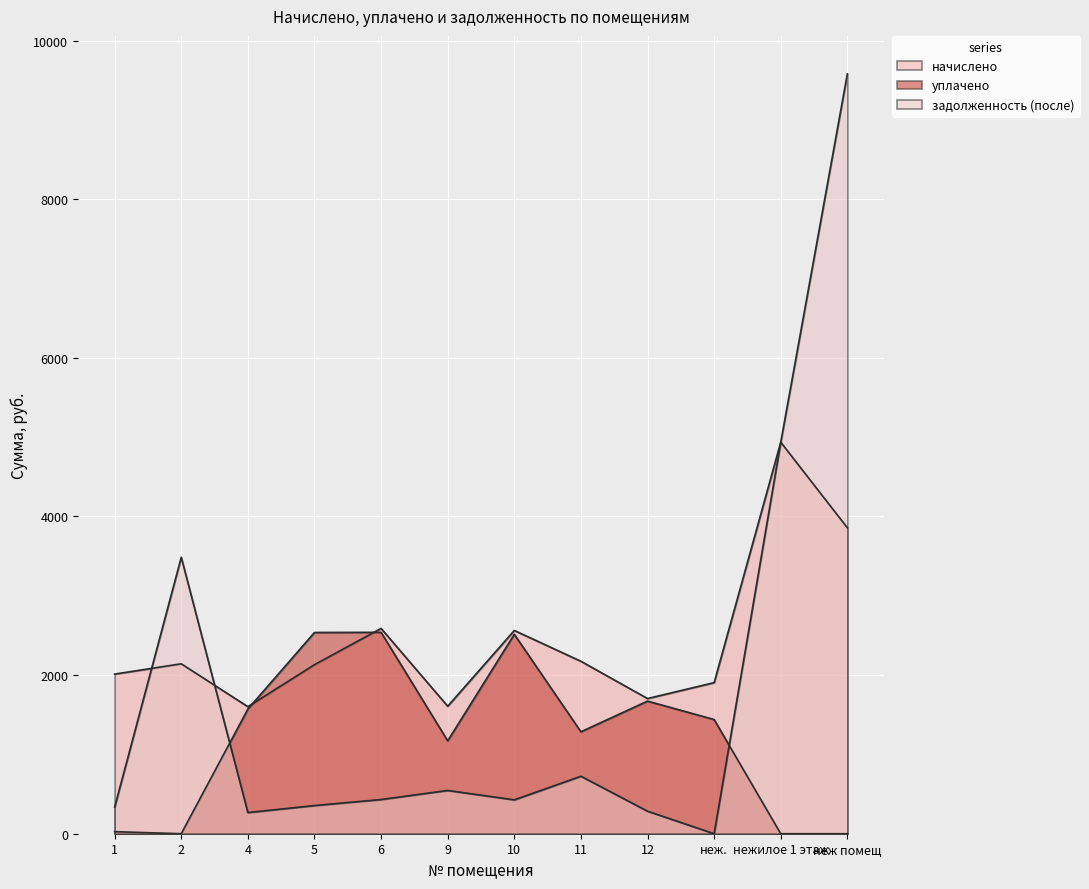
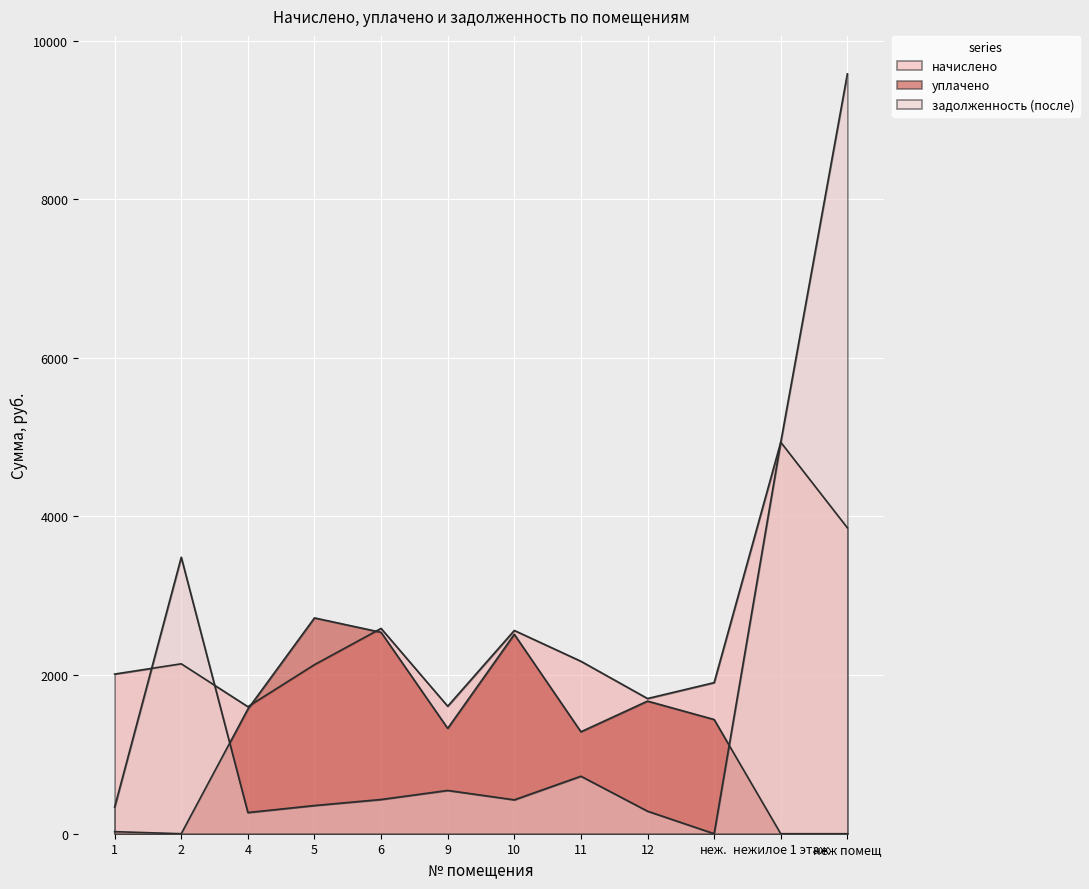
уплачено, 5: 2500 -> 2700
уплачено, 9: 1200 -> 1300
